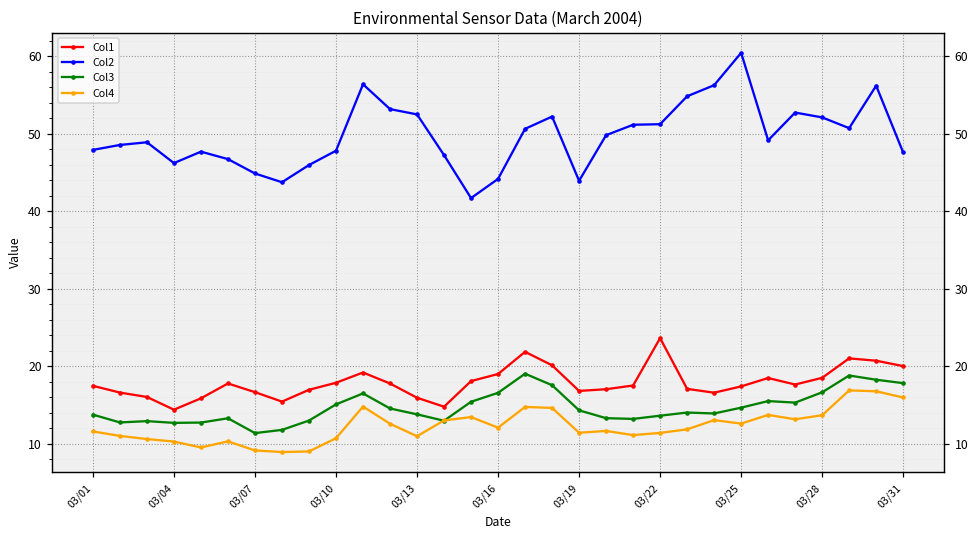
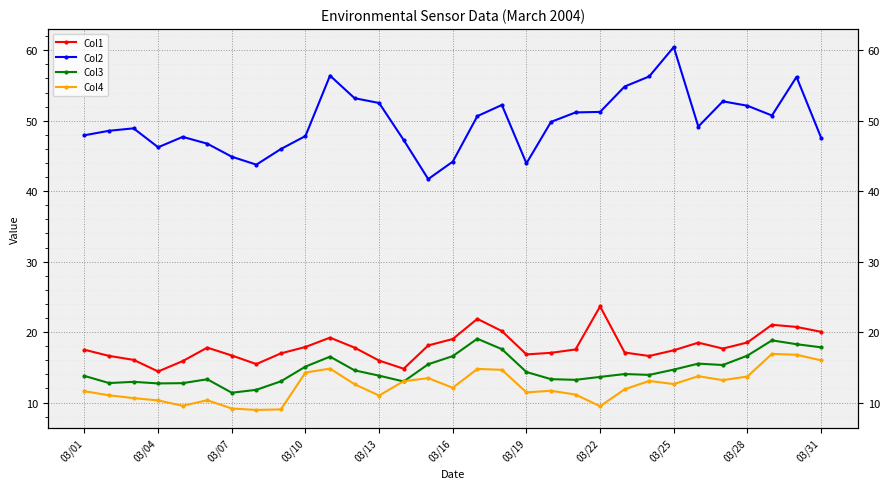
Col4, 03/10: 11 -> 14
Col4, 03/22: 11 -> 9
